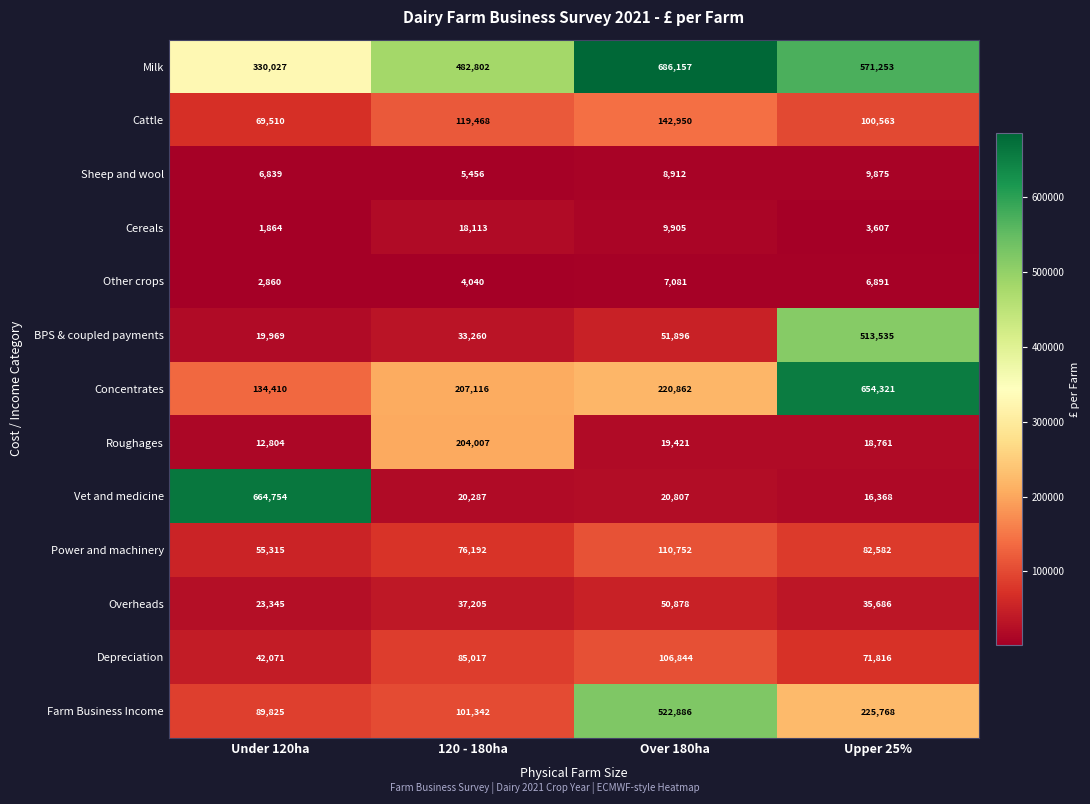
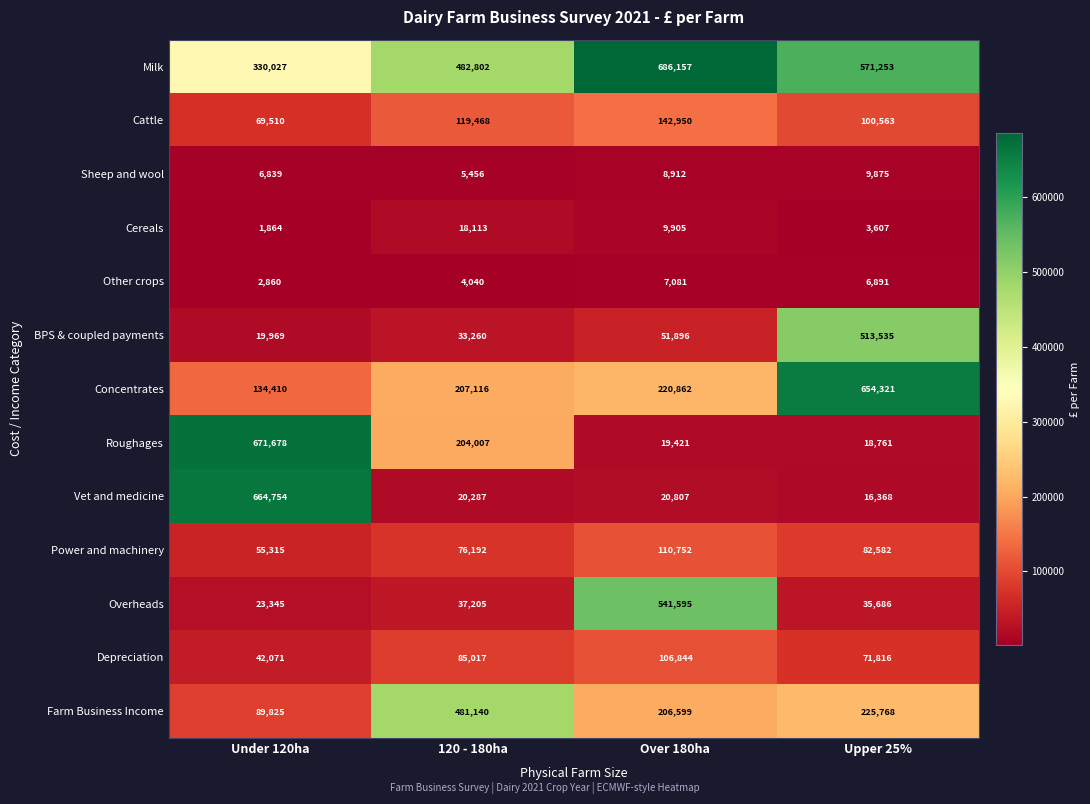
Roughages, Under 120ha: 12,804 -> 671,678
Overheads, Over 180ha: 50,878 -> 541,595
Farm Business Income, 120 - 180ha: 101,342 -> 481,140
Farm Business Income, Over 180ha: 522,886 -> 206,599
